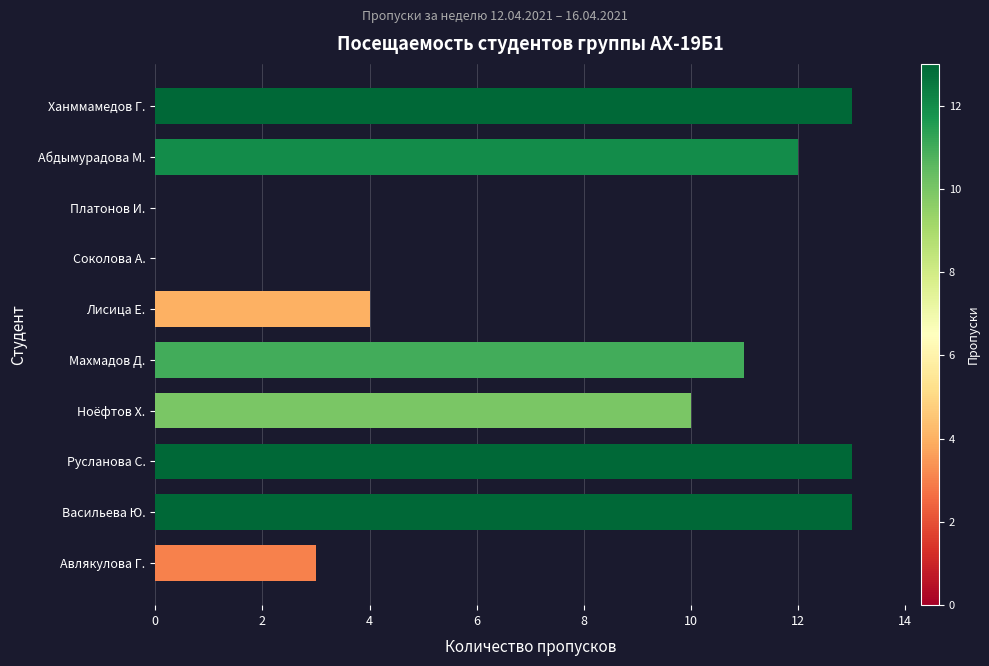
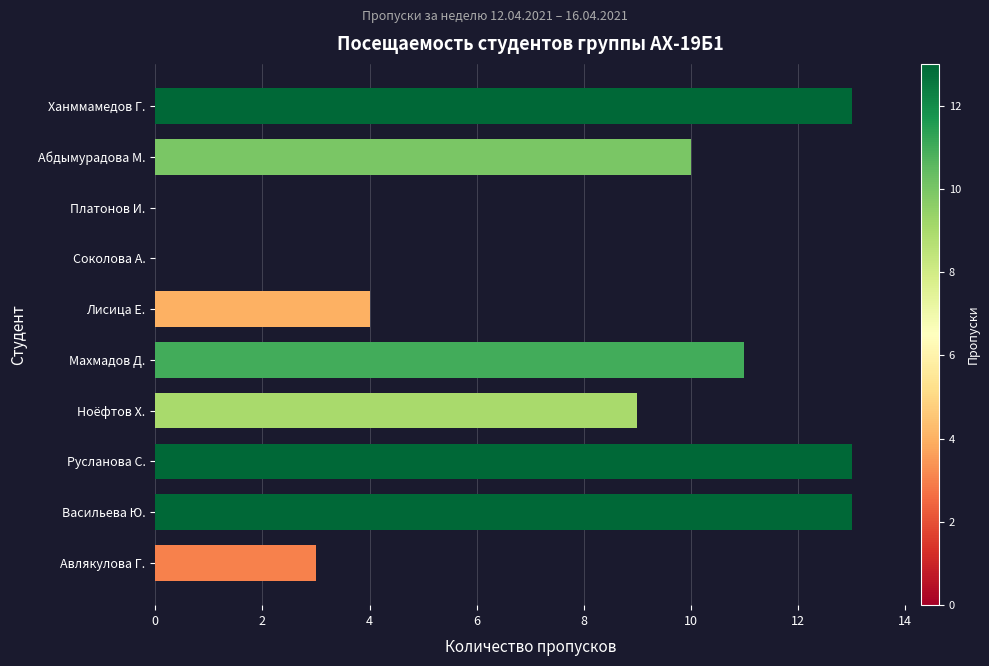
Абдымурадова М.: 12 -> 10
Ноёфтов Х.: 10 -> 9
